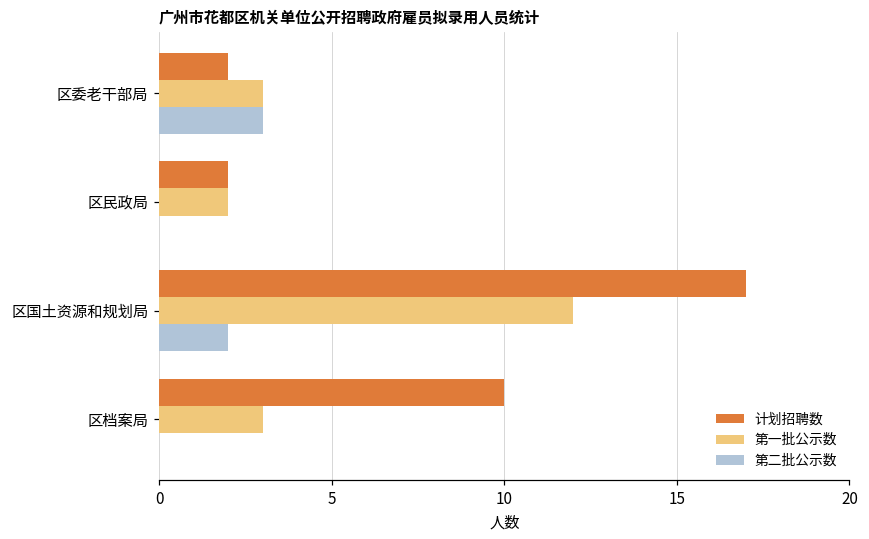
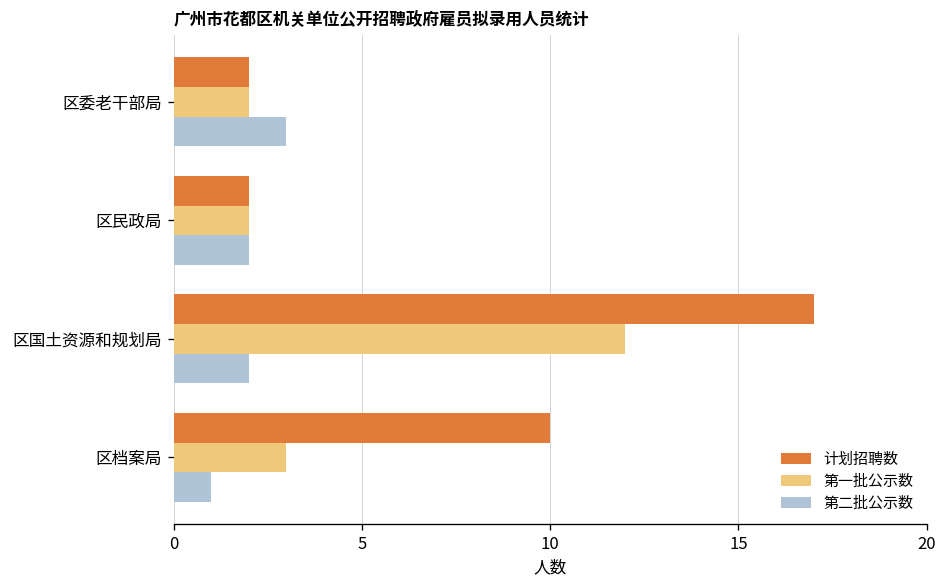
第一批公示数, 区委老干部局: 3 -> 2
第二批公示数, 区民政局: 0 -> 2
第二批公示数, 区档案局: 0 -> 1
